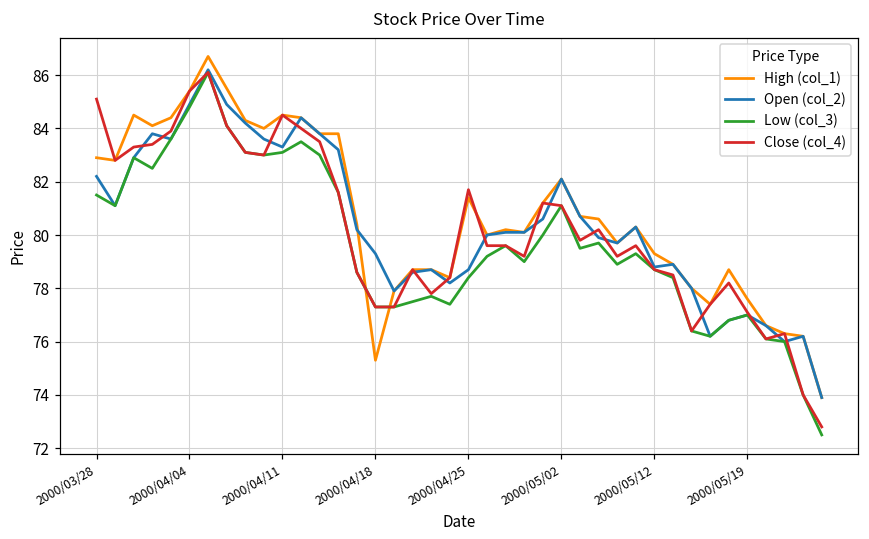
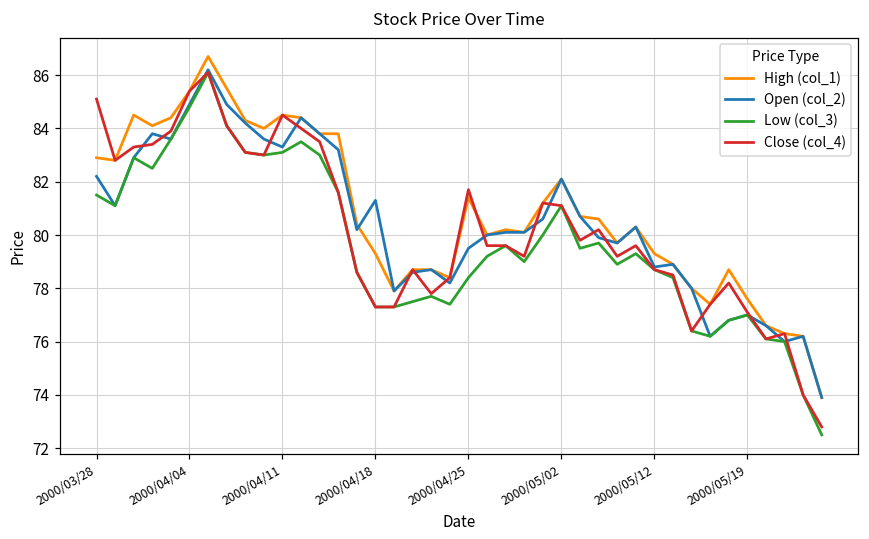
High (col_1), 2000/04/18: 75.3 -> 79.3
Open (col_2), 2000/04/18: 79.3 -> 81.3
Open (col_2), 2000/04/25: 78.7 -> 79.5
